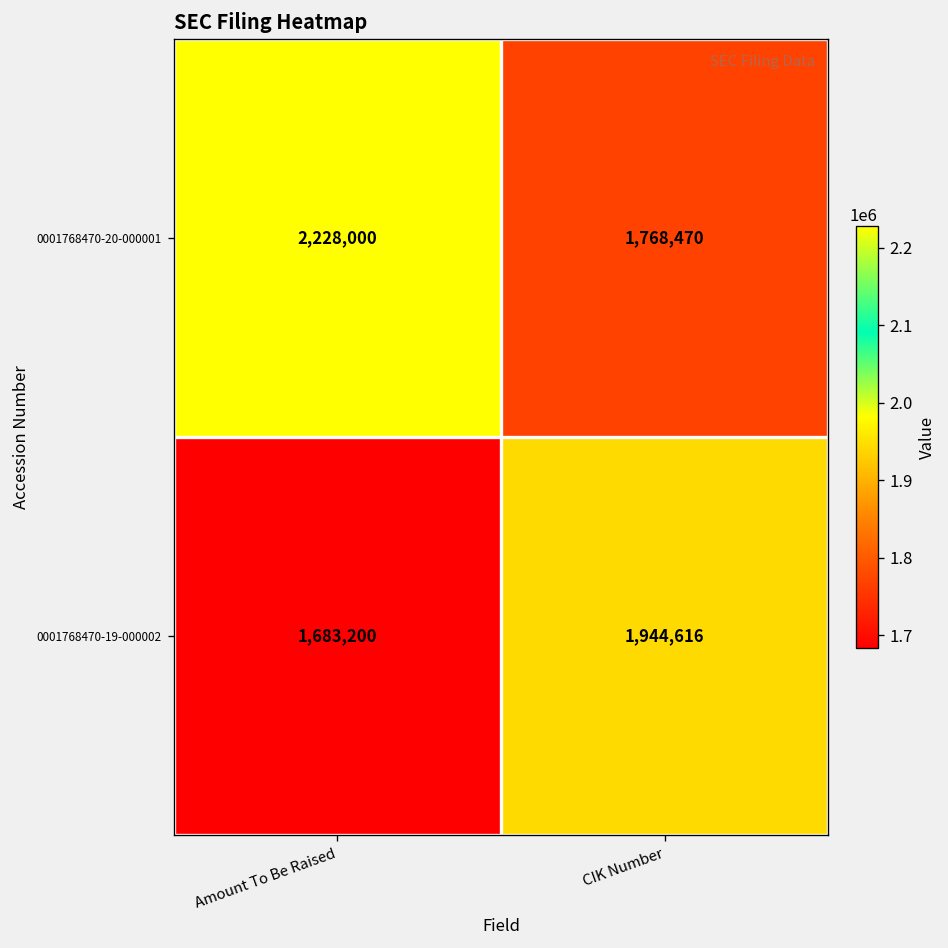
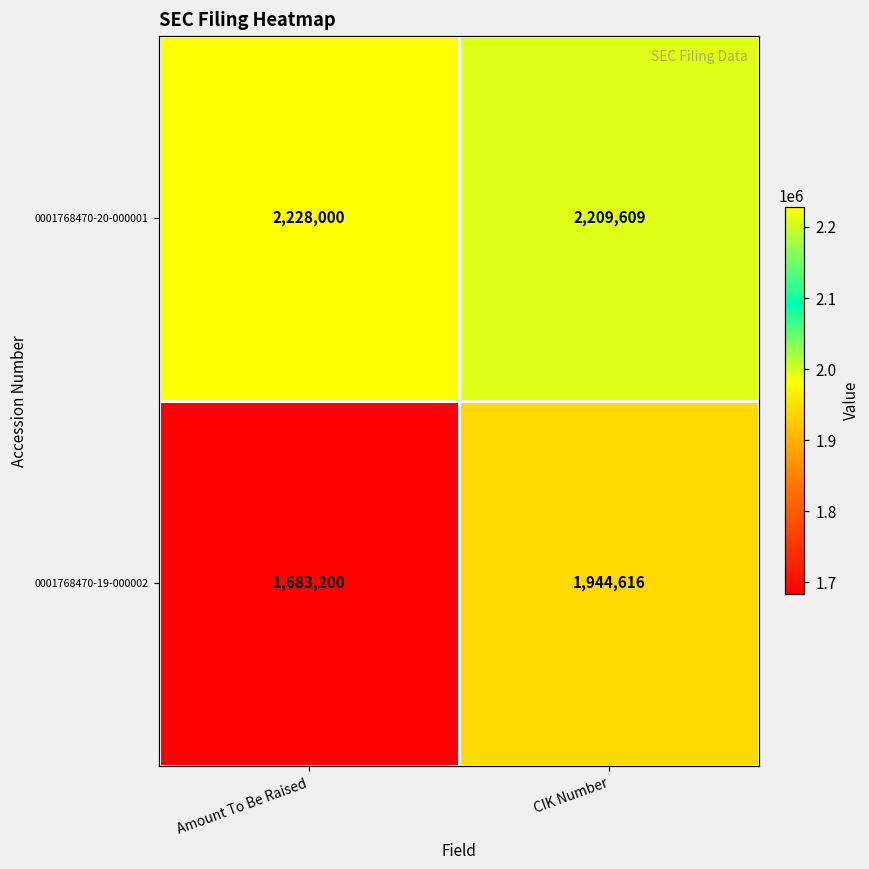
0001768470-20-000001, CIK Number: 1,768,470 -> 2,209,609
